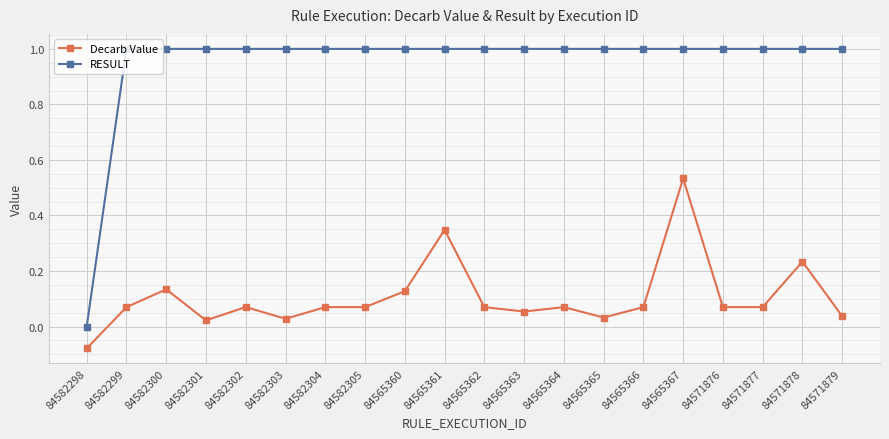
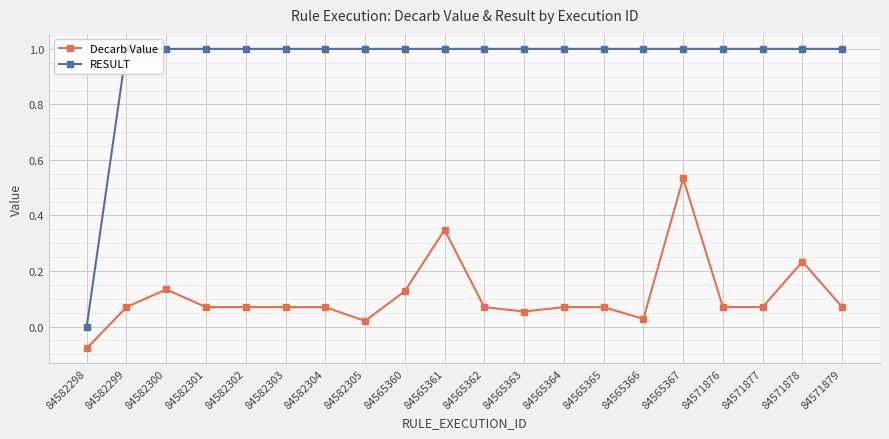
Decarb Value, 84582301: 0.02 -> 0.07
Decarb Value, 84582303: 0.03 -> 0.07
Decarb Value, 84582305: 0.07 -> 0.02
Decarb Value, 84565365: 0.03 -> 0.07
Decarb Value, 84565366: 0.07 -> 0.03
Decarb Value, 84571879: 0.04 -> 0.07
